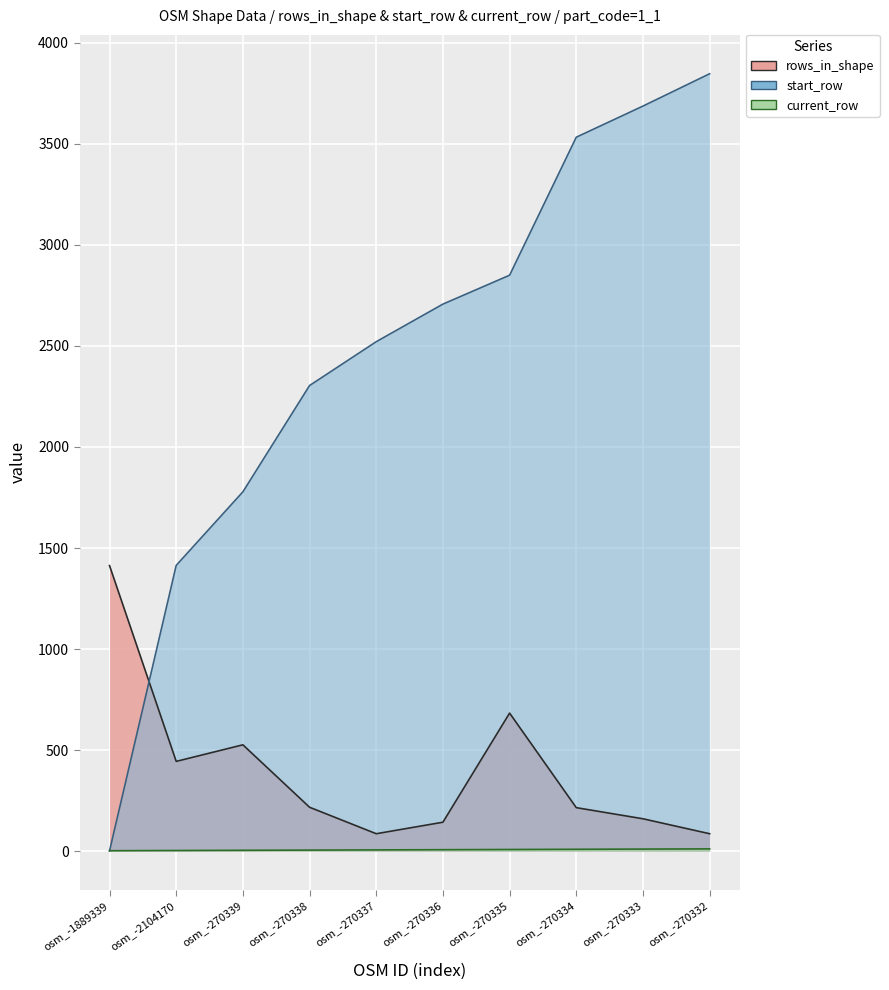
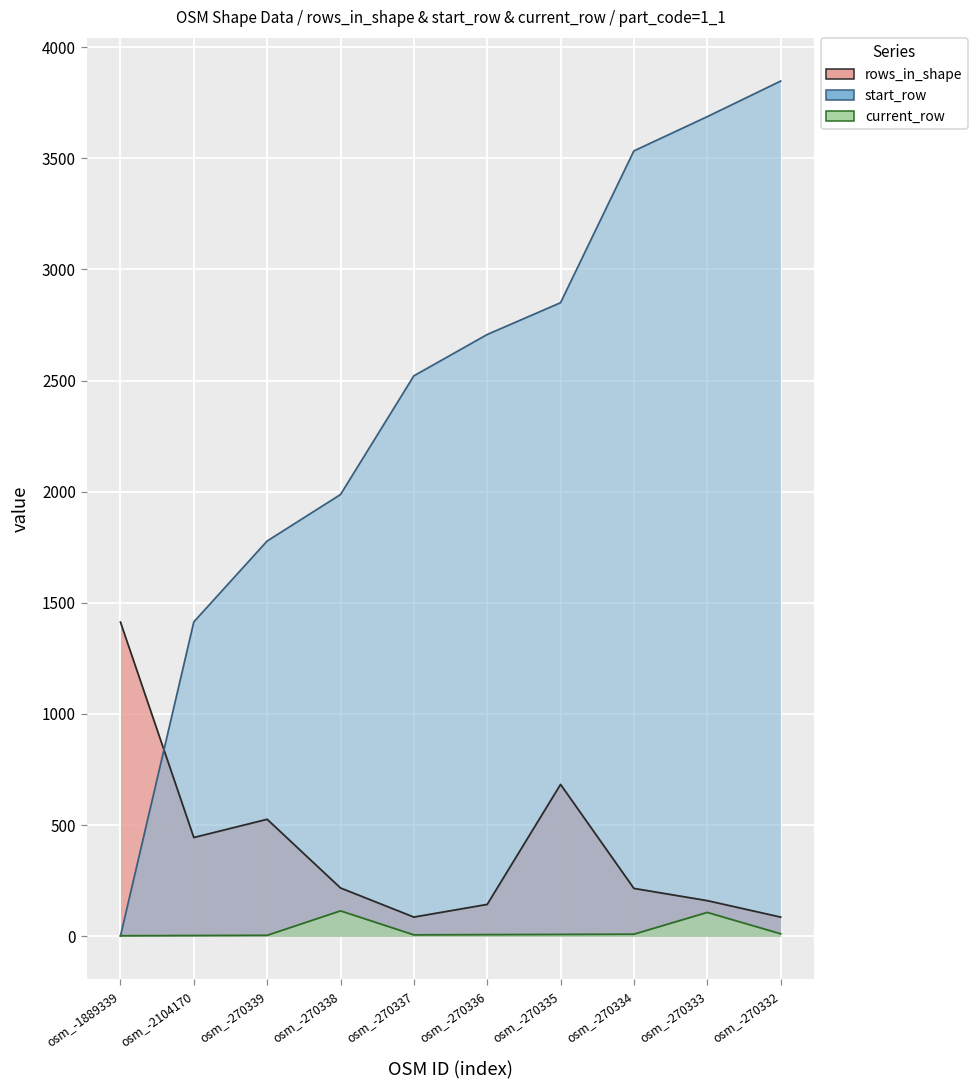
start_row, osm_-270338: 2300 -> 1990
current_row, osm_-270338: 10 -> 110
current_row, osm_-270333: 10 -> 110
